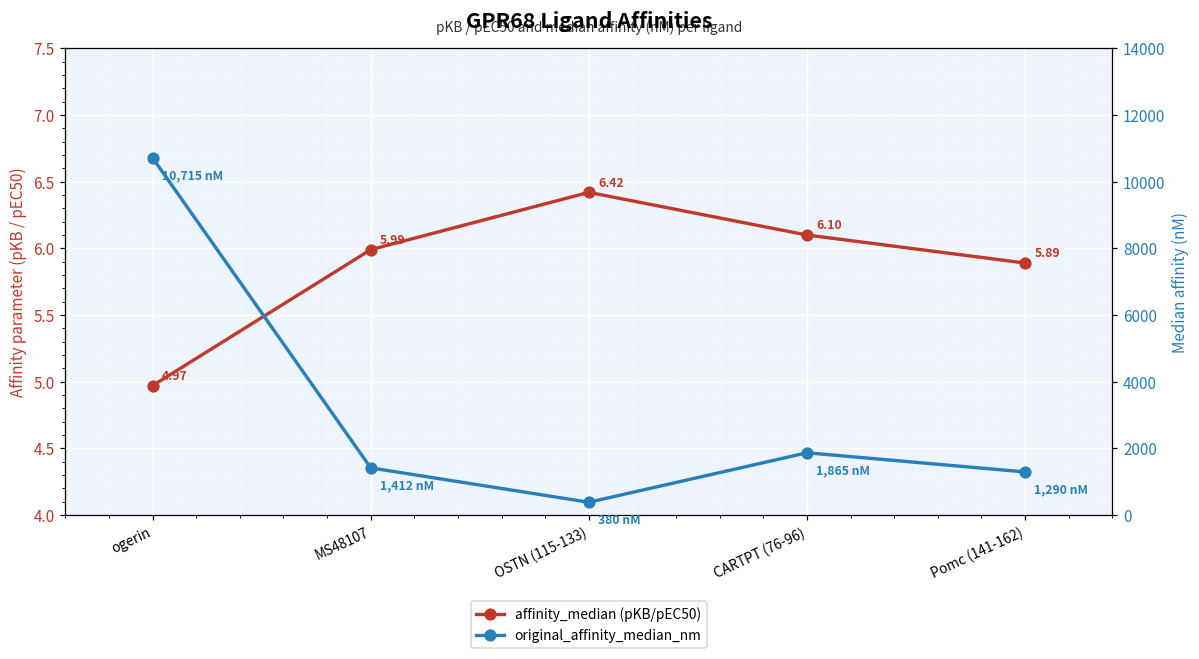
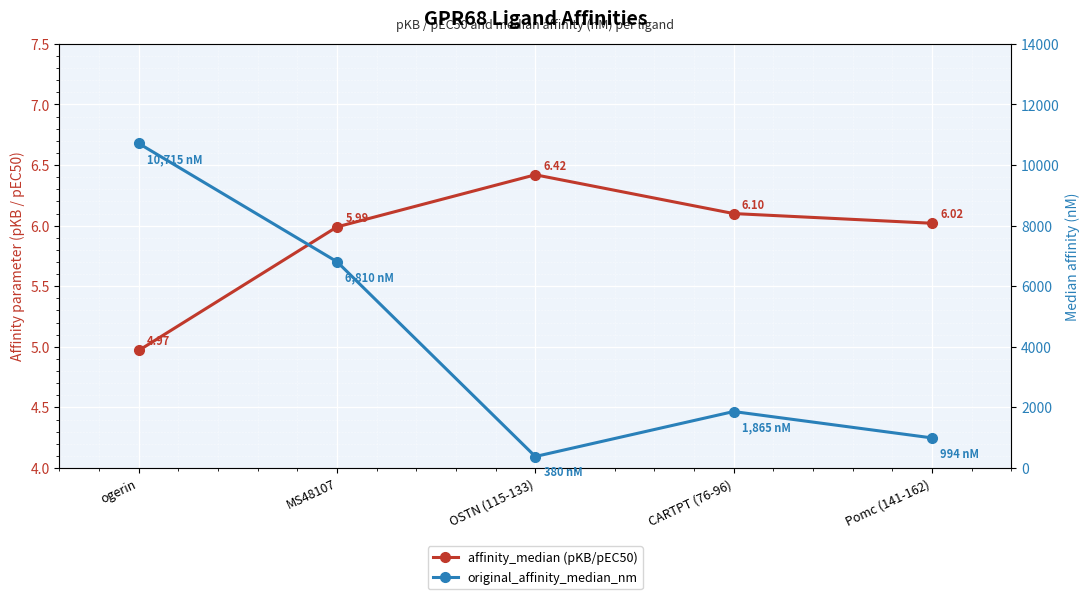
affinity_median (pKB/pEC50), Pomc (141-162): 5.89 -> 6.02
original_affinity_median_nm, MS48107: 1,412 -> 6,810
original_affinity_median_nm, Pomc (141-162): 1,290 -> 994
